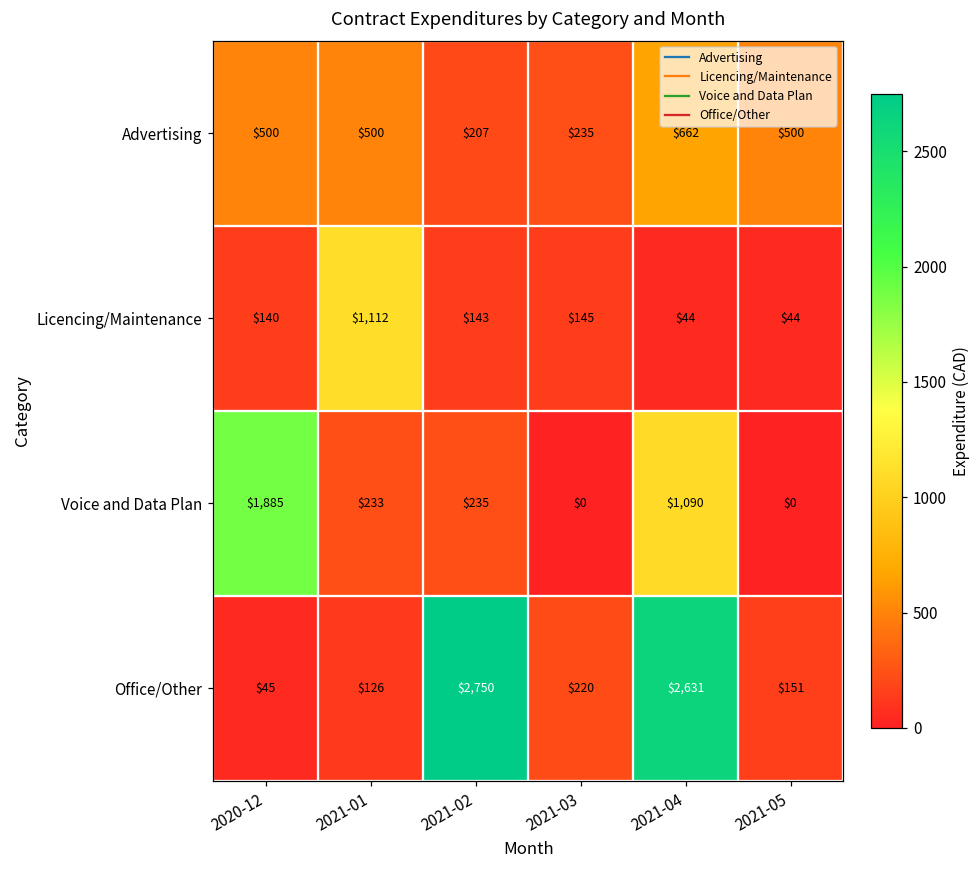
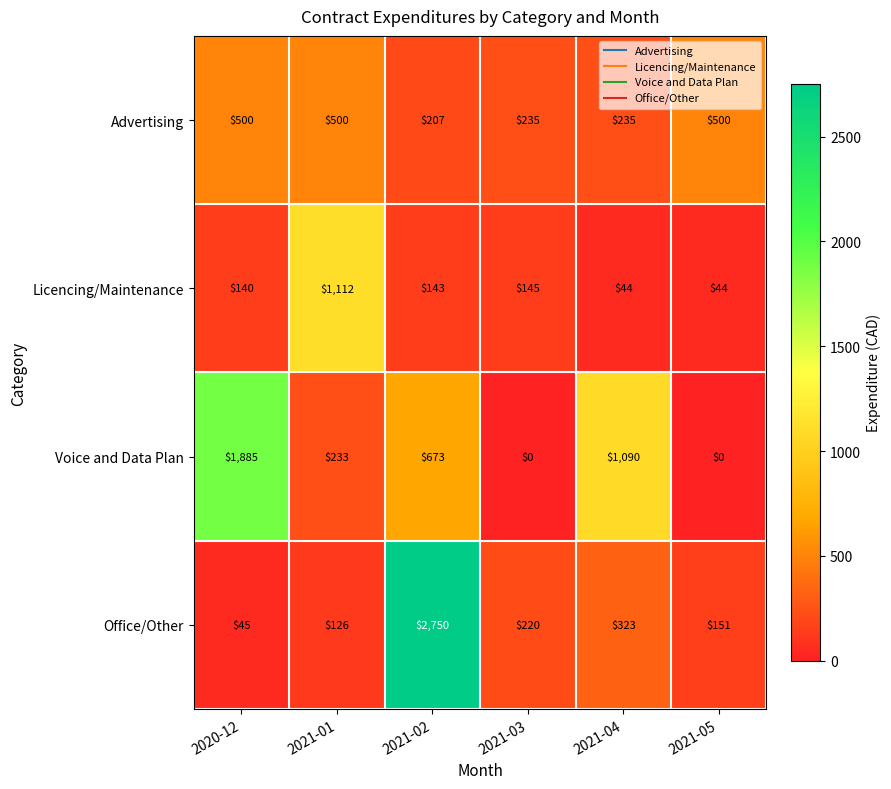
Advertising, 2021-04: $662 -> $235
Voice and Data Plan, 2021-02: $235 -> $673
Office/Other, 2021-04: $2,631 -> $323
